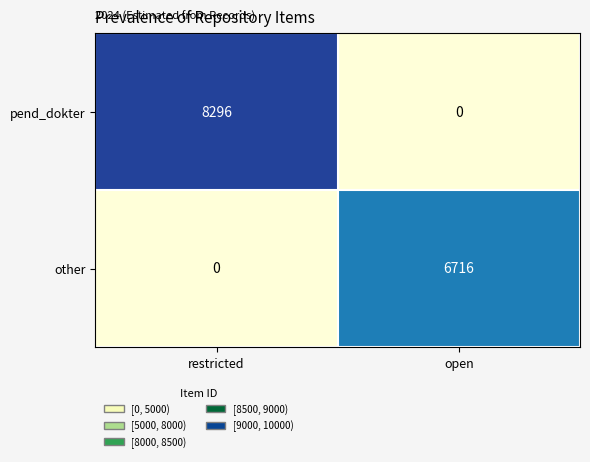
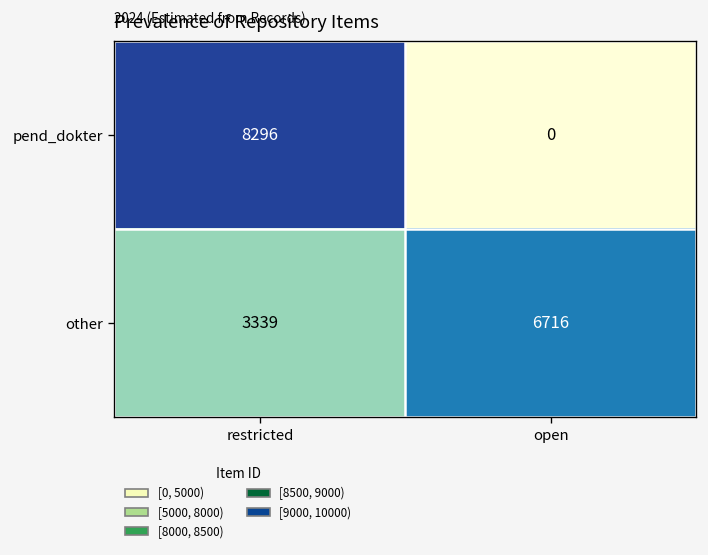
other, restricted: 0 -> 3339
